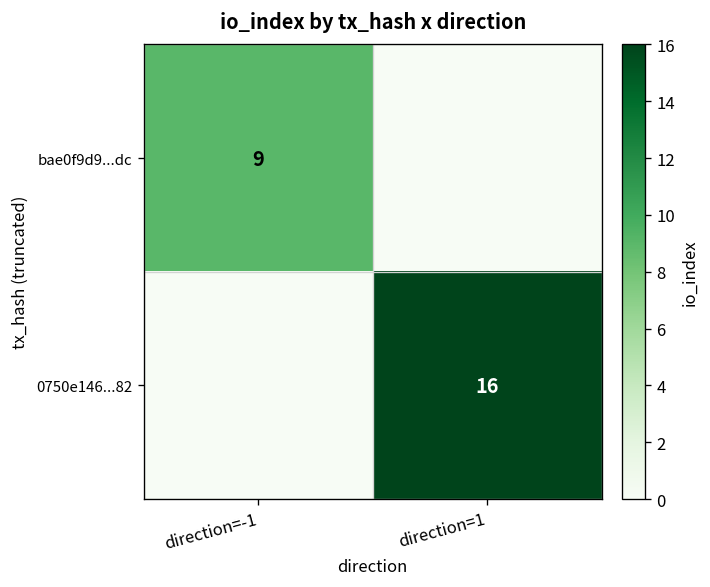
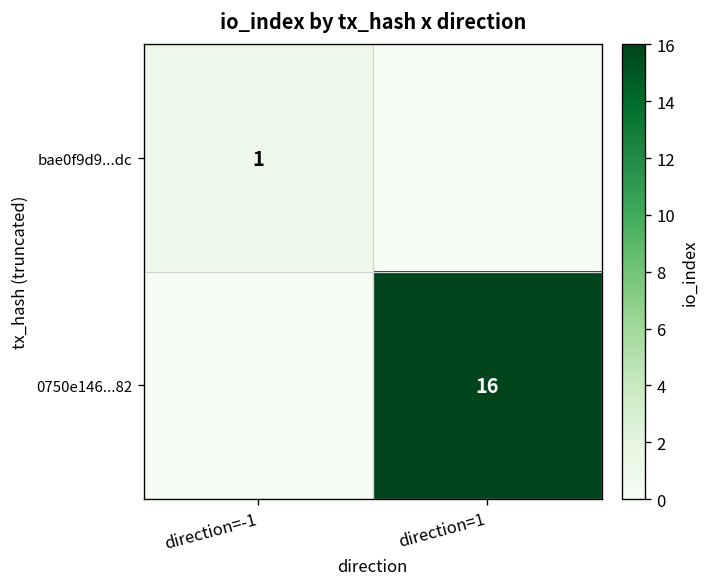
bae0f9d9...dc, direction=-1: 9 -> 1
